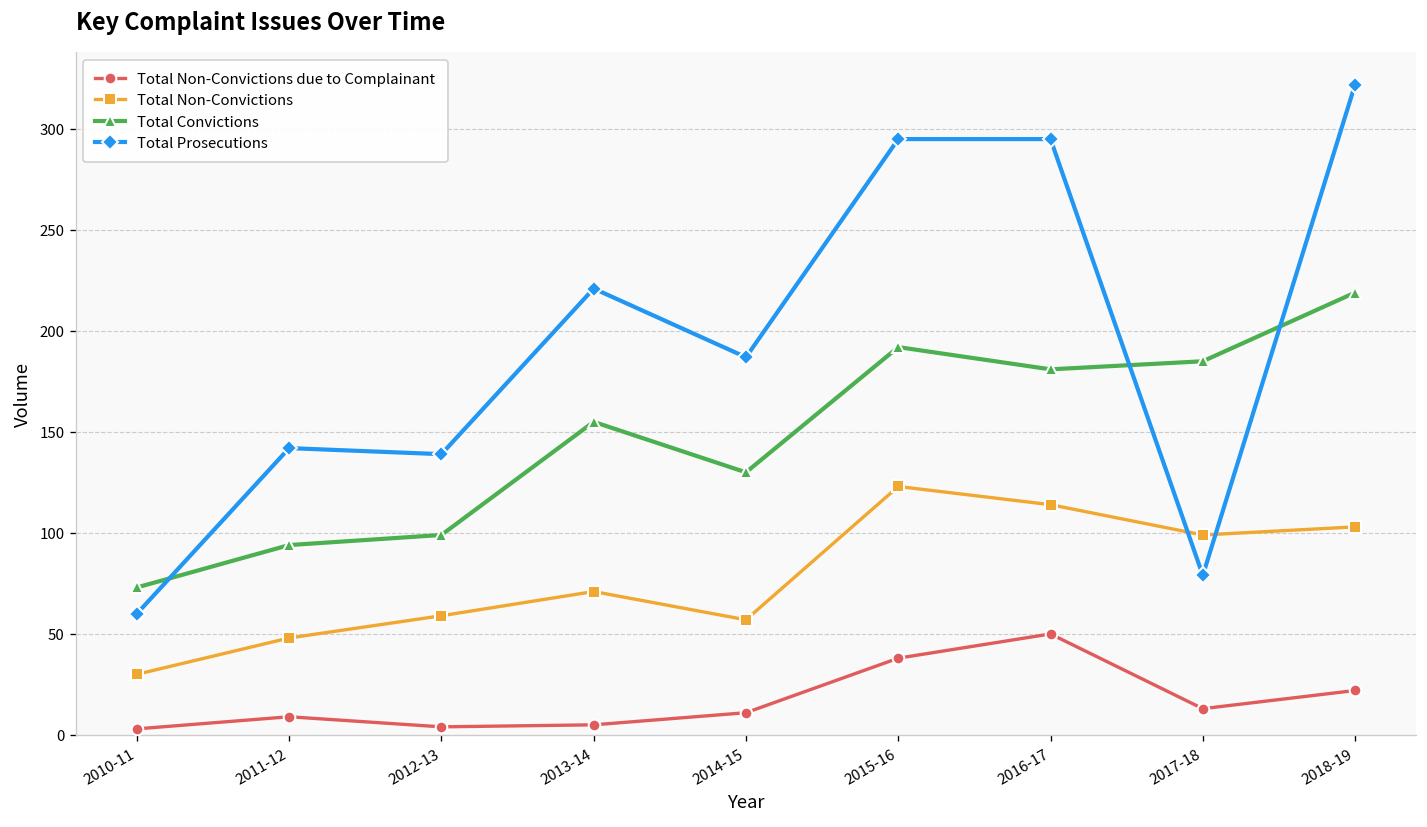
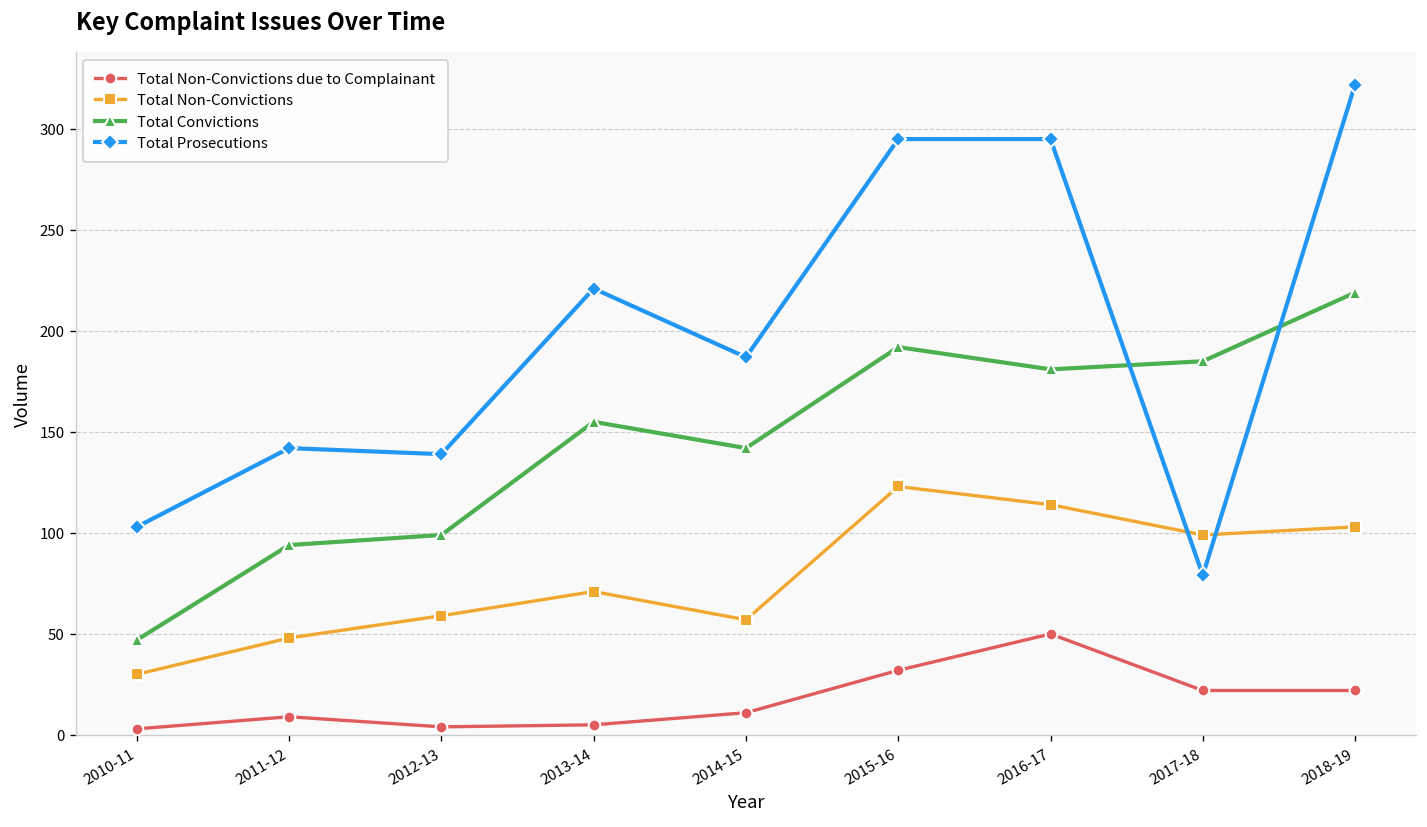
Total Convictions, 2010-11: 73 -> 47
Total Prosecutions, 2010-11: 60 -> 103
Total Convictions, 2014-15: 130 -> 142
Total Non-Convictions due to Complainant, 2015-16: 38 -> 32
Total Non-Convictions due to Complainant, 2017-18: 13 -> 22
